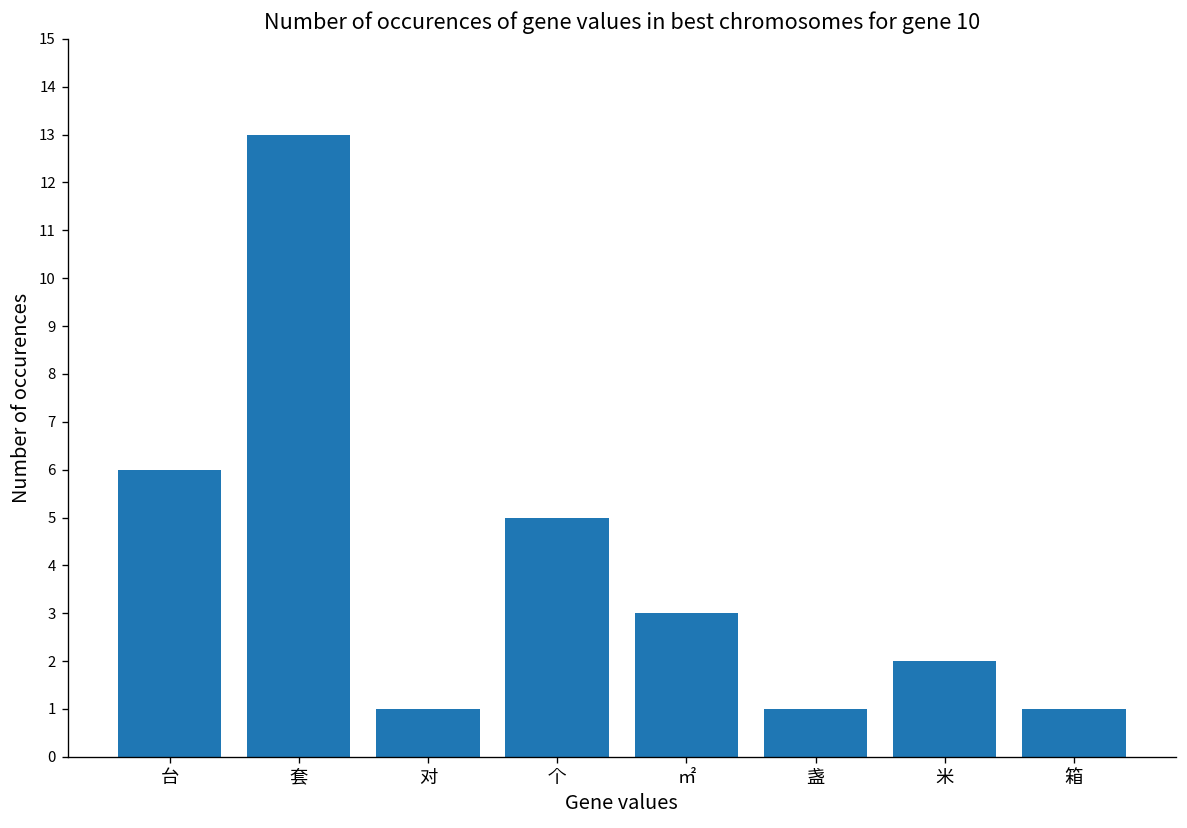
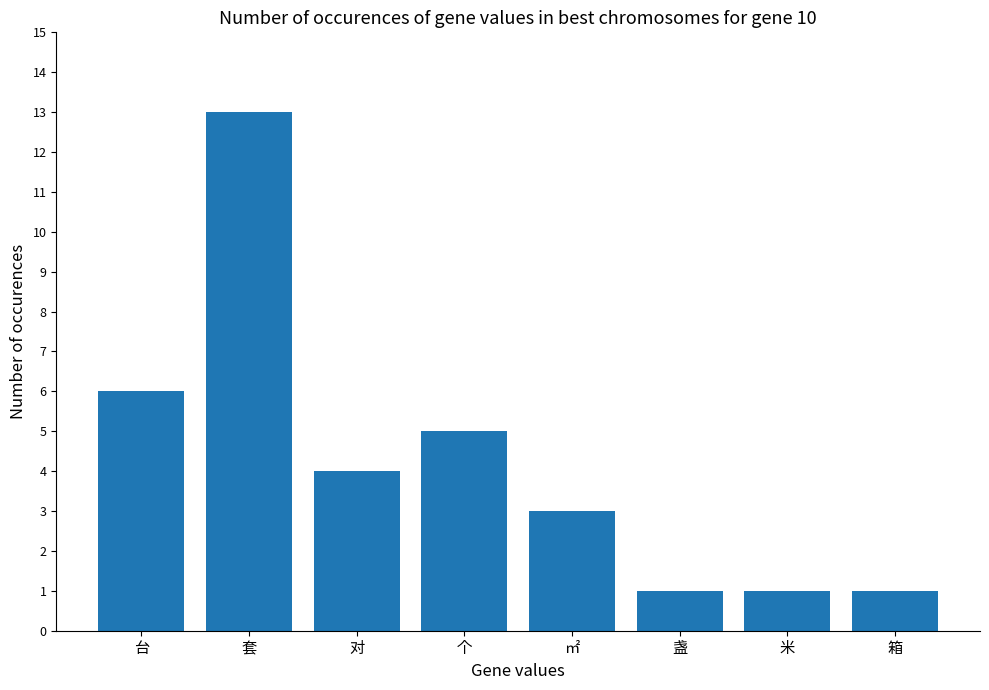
对: 1 -> 4
米: 2 -> 1
